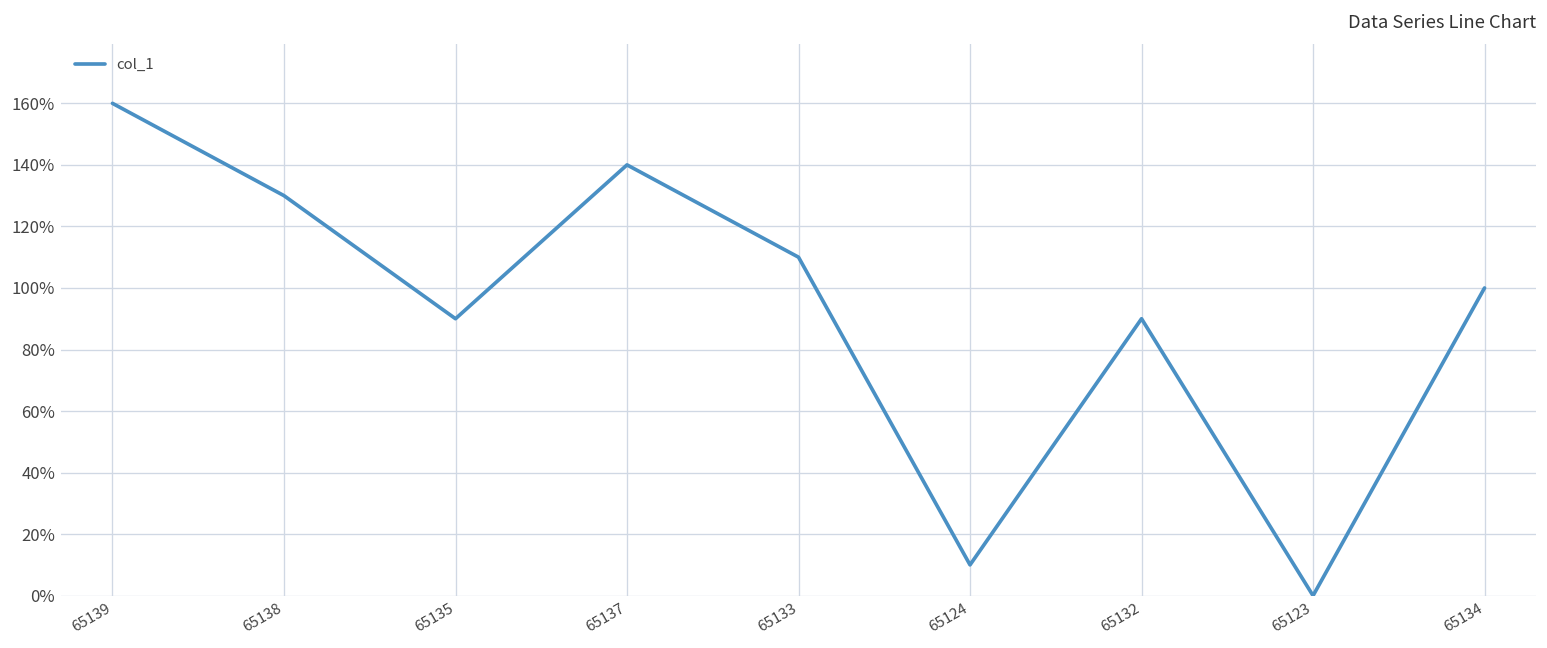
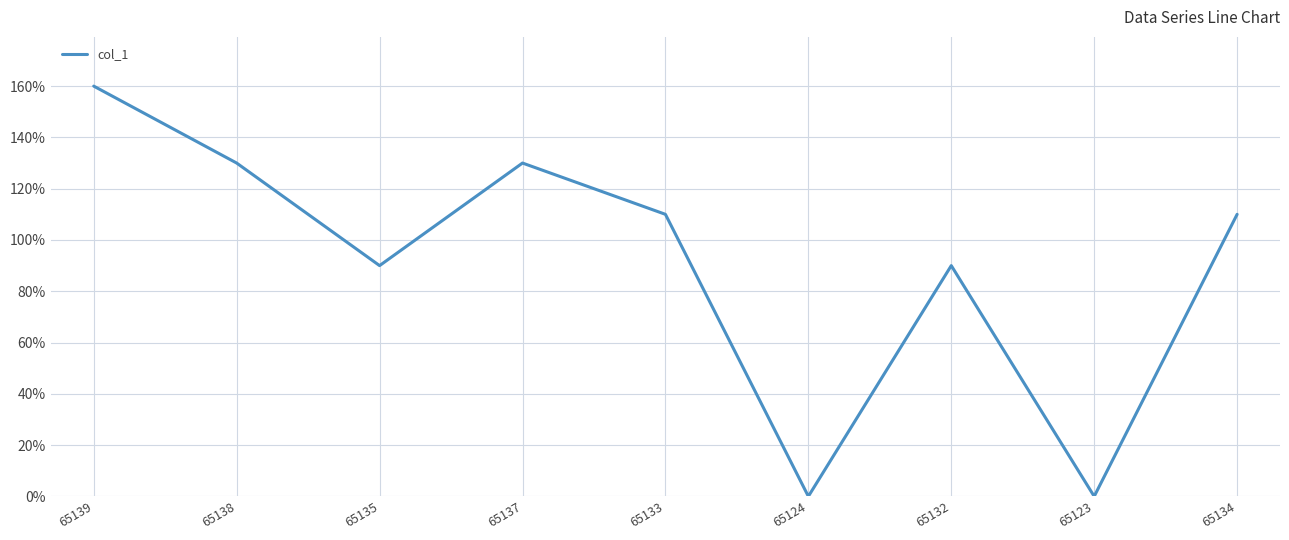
65137: 140% -> 130%
65124: 10% -> 0%
65134: 100% -> 110%
